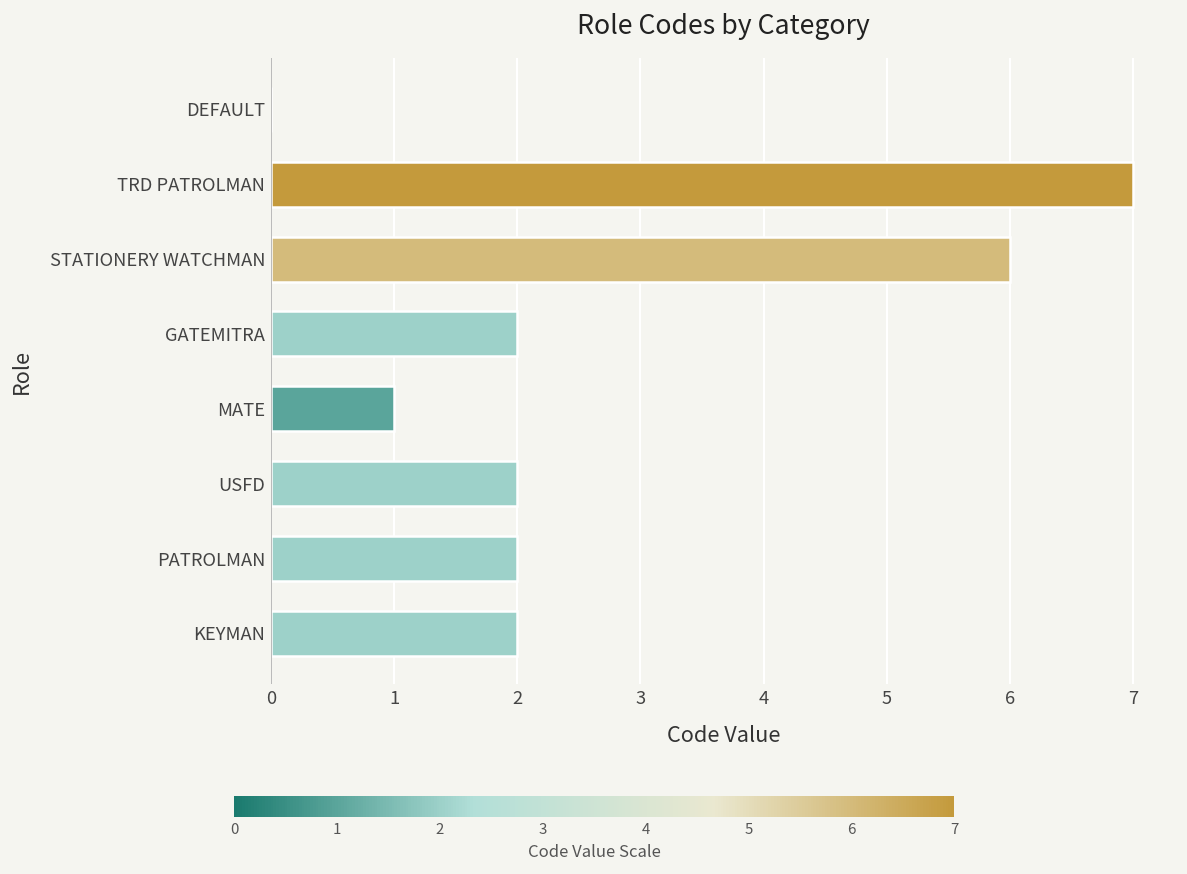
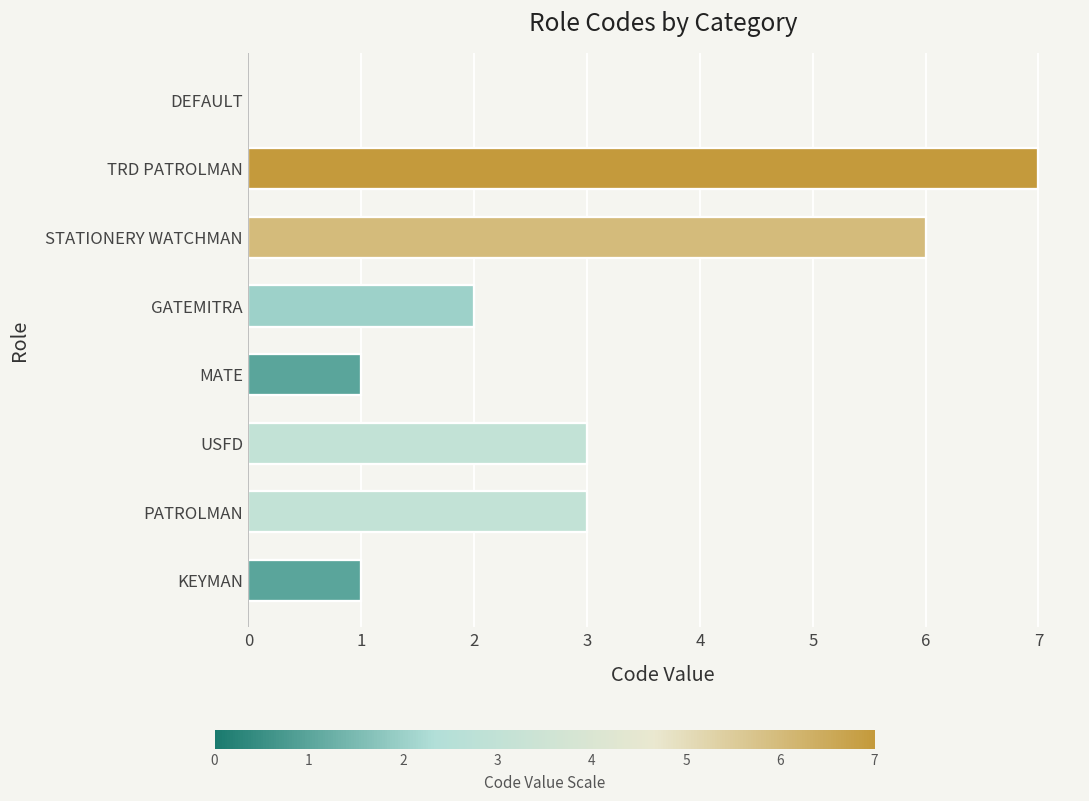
USFD: 2 -> 3
PATROLMAN: 2 -> 3
KEYMAN: 2 -> 1
